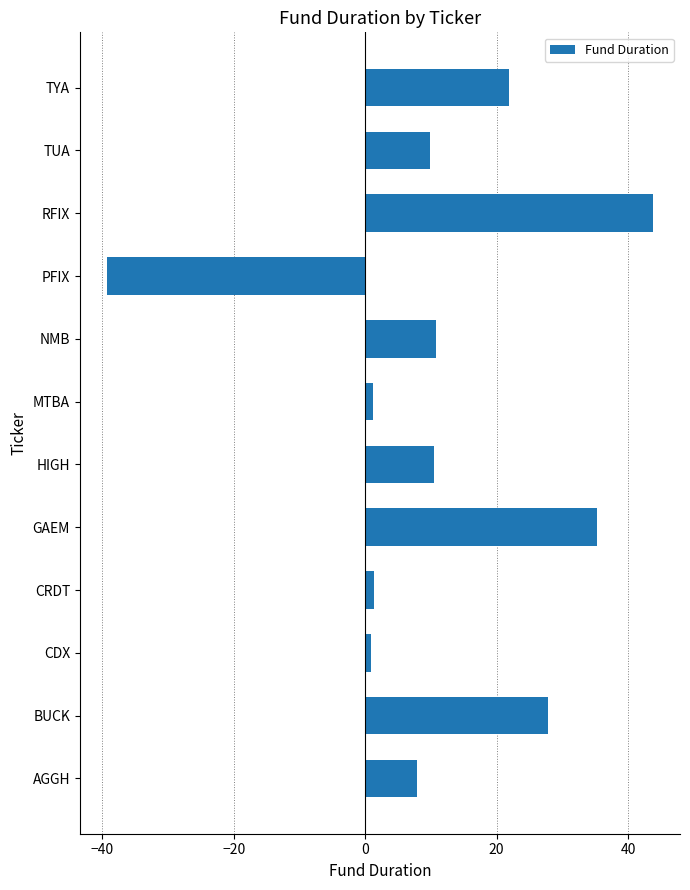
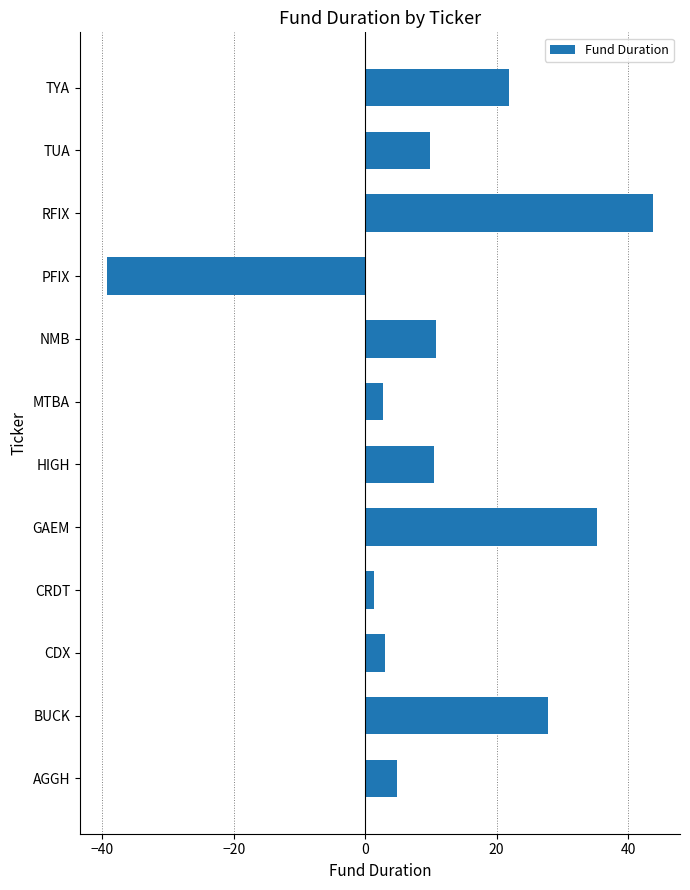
MTBA: 1 -> 3
CDX: 1 -> 3
AGGH: 8 -> 5
